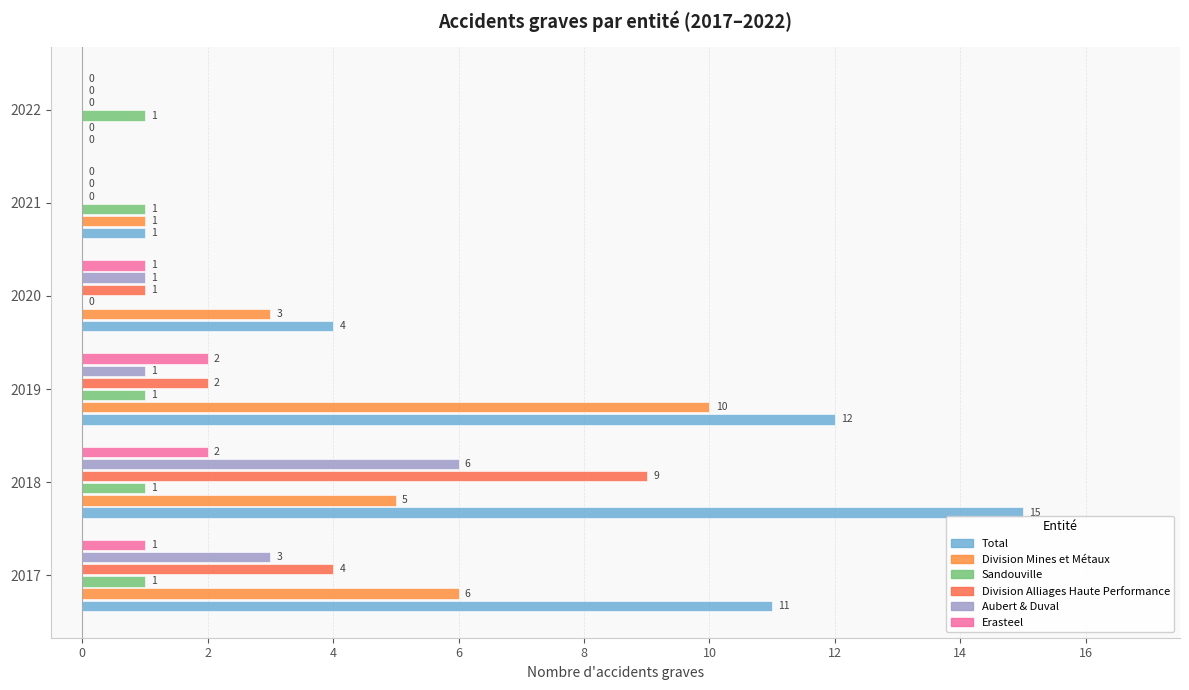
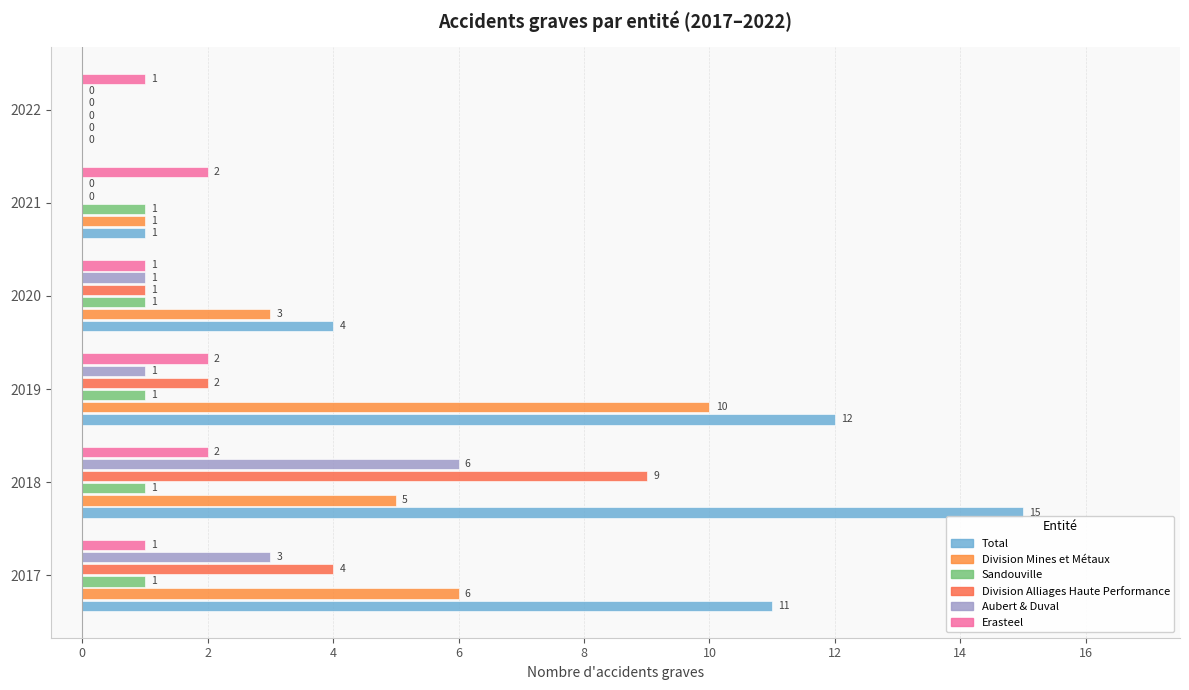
Erasteel, 2022: 0 -> 1
Sandouville, 2022: 1 -> 0
Erasteel, 2021: 0 -> 2
Sandouville, 2020: 0 -> 1
